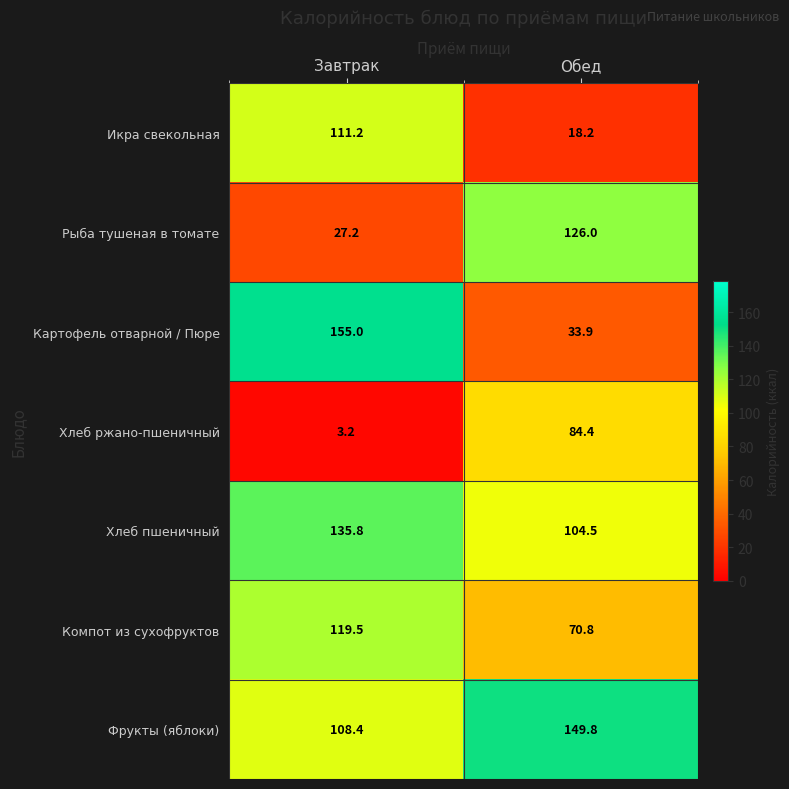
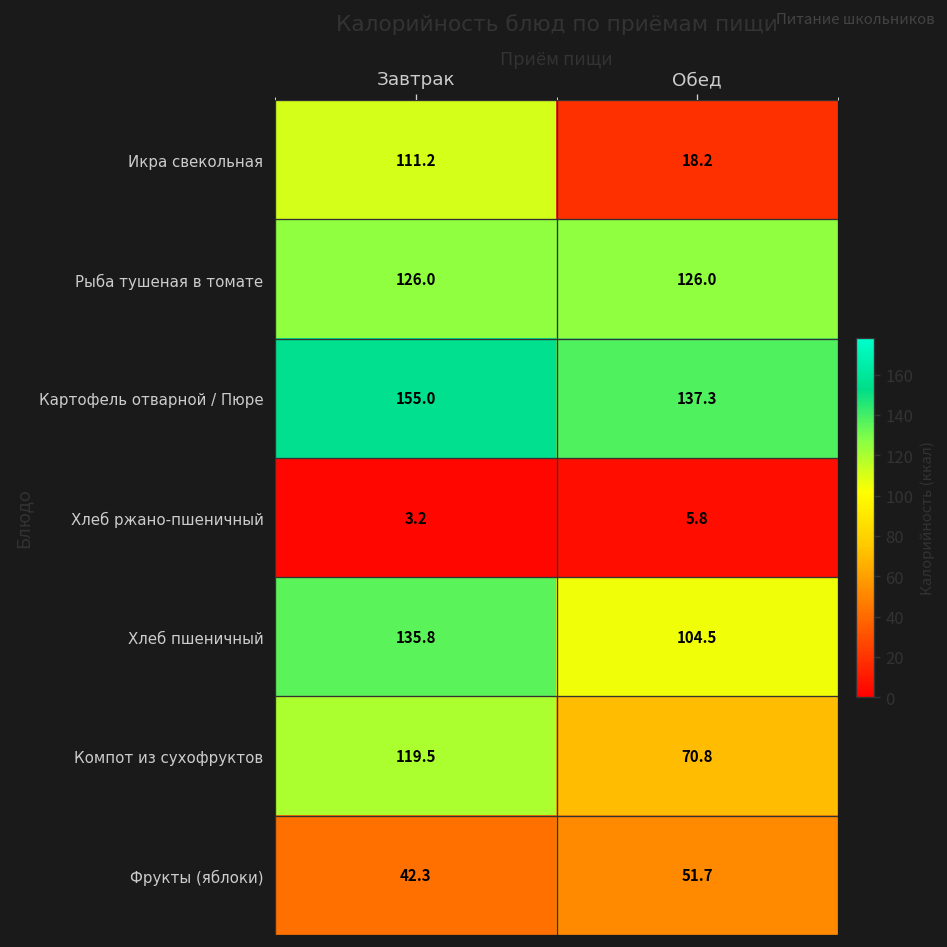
Рыба тушеная в томате, Завтрак: 27.2 -> 126.0
Картофель отварной / Пюре, Обед: 33.9 -> 137.3
Хлеб ржано-пшеничный, Обед: 84.4 -> 5.8
Фрукты (яблоки), Завтрак: 108.4 -> 42.3
Фрукты (яблоки), Обед: 149.8 -> 51.7
